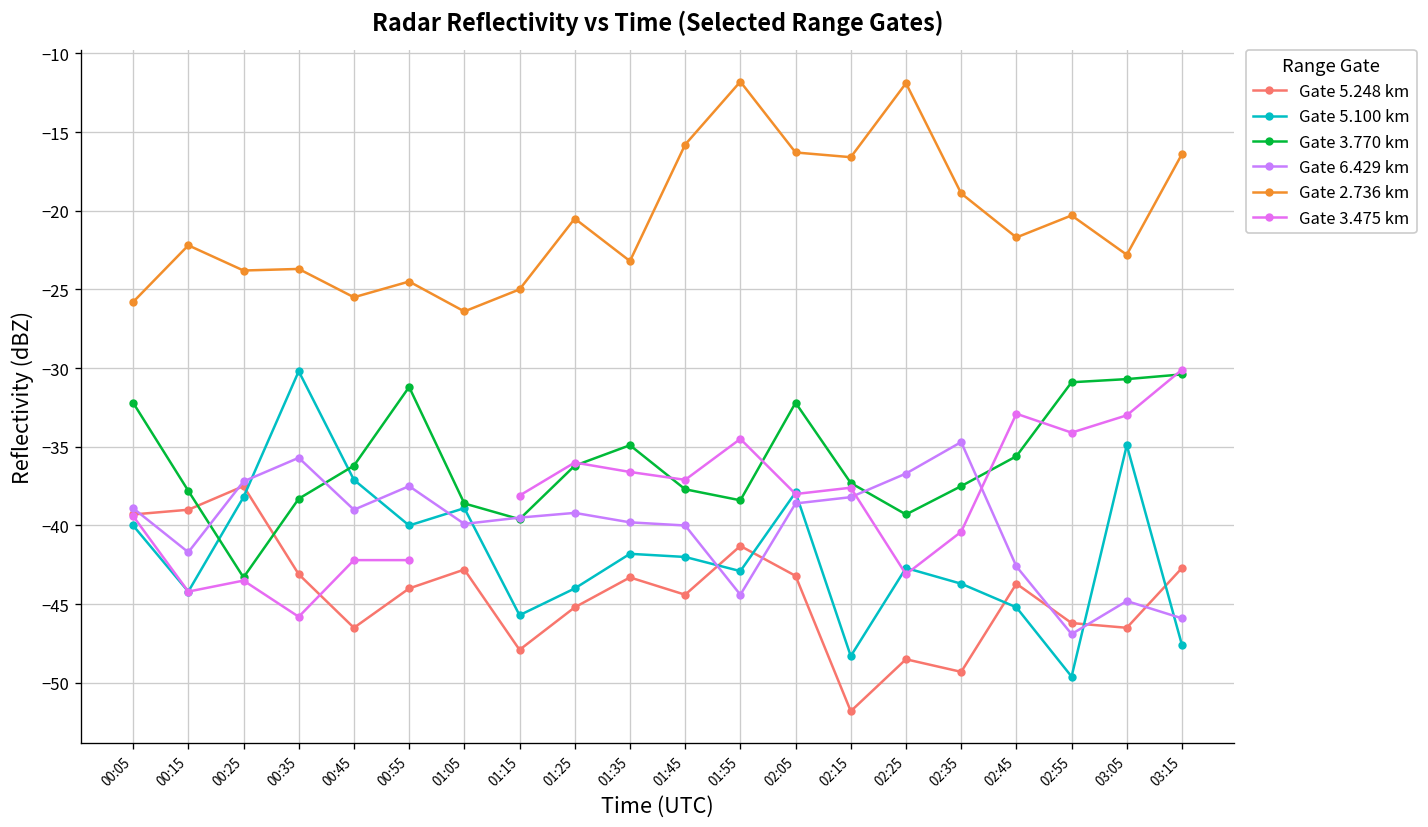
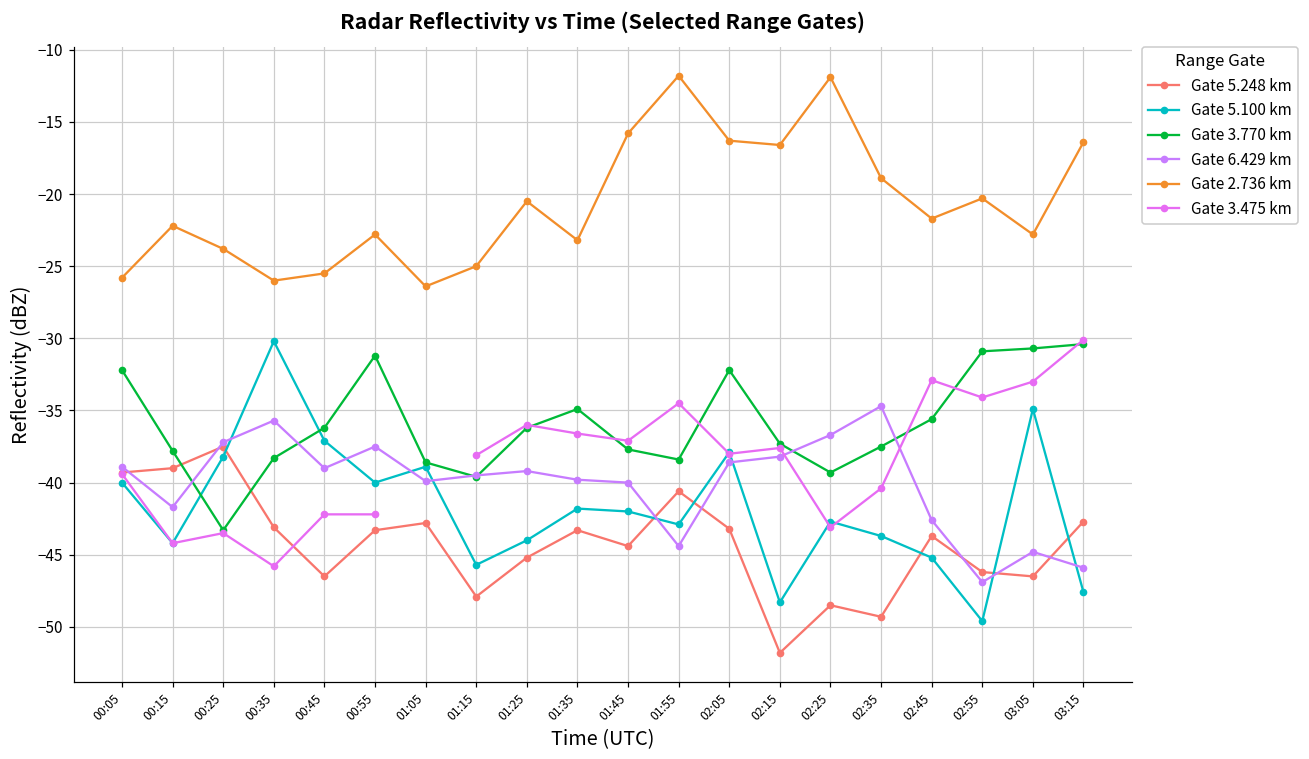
Gate 2.736 km, 00:35: -23.7 -> -26.0
Gate 5.248 km, 00:55: -44.0 -> -43.3
Gate 2.736 km, 00:55: -24.5 -> -22.8
Gate 5.248 km, 01:55: -41.3 -> -40.6
